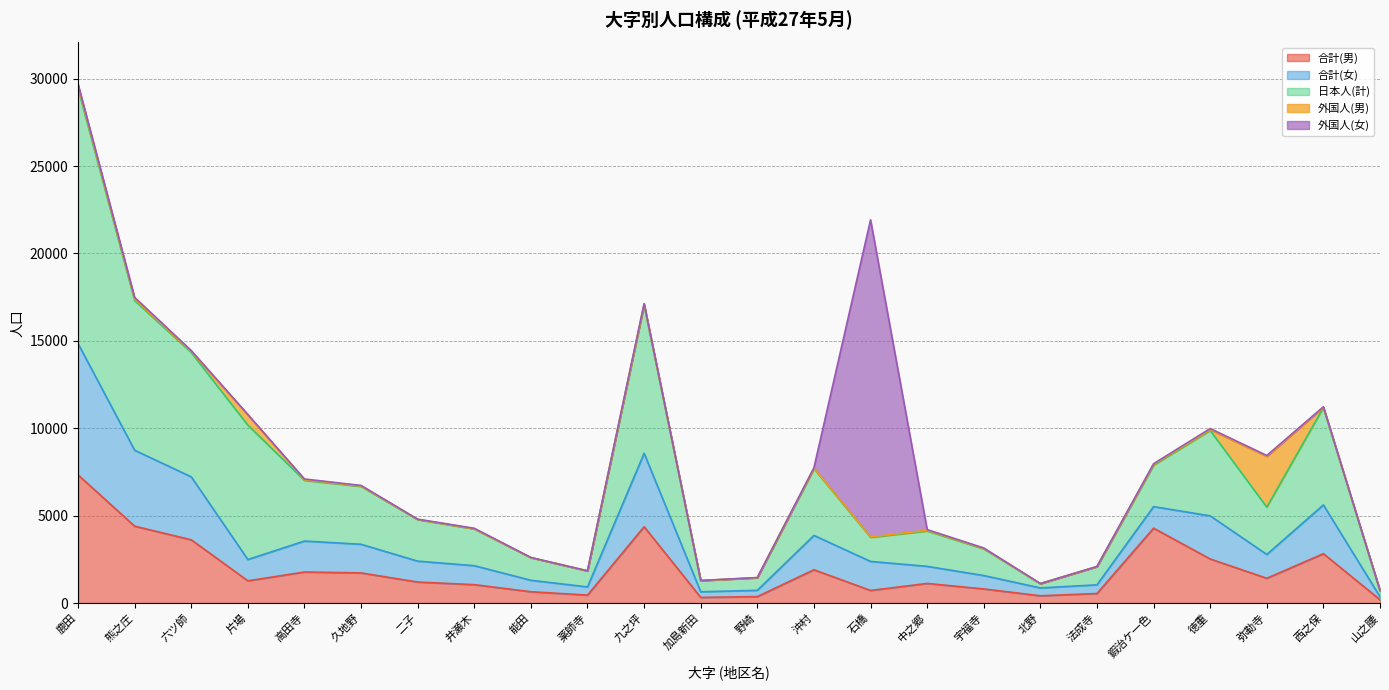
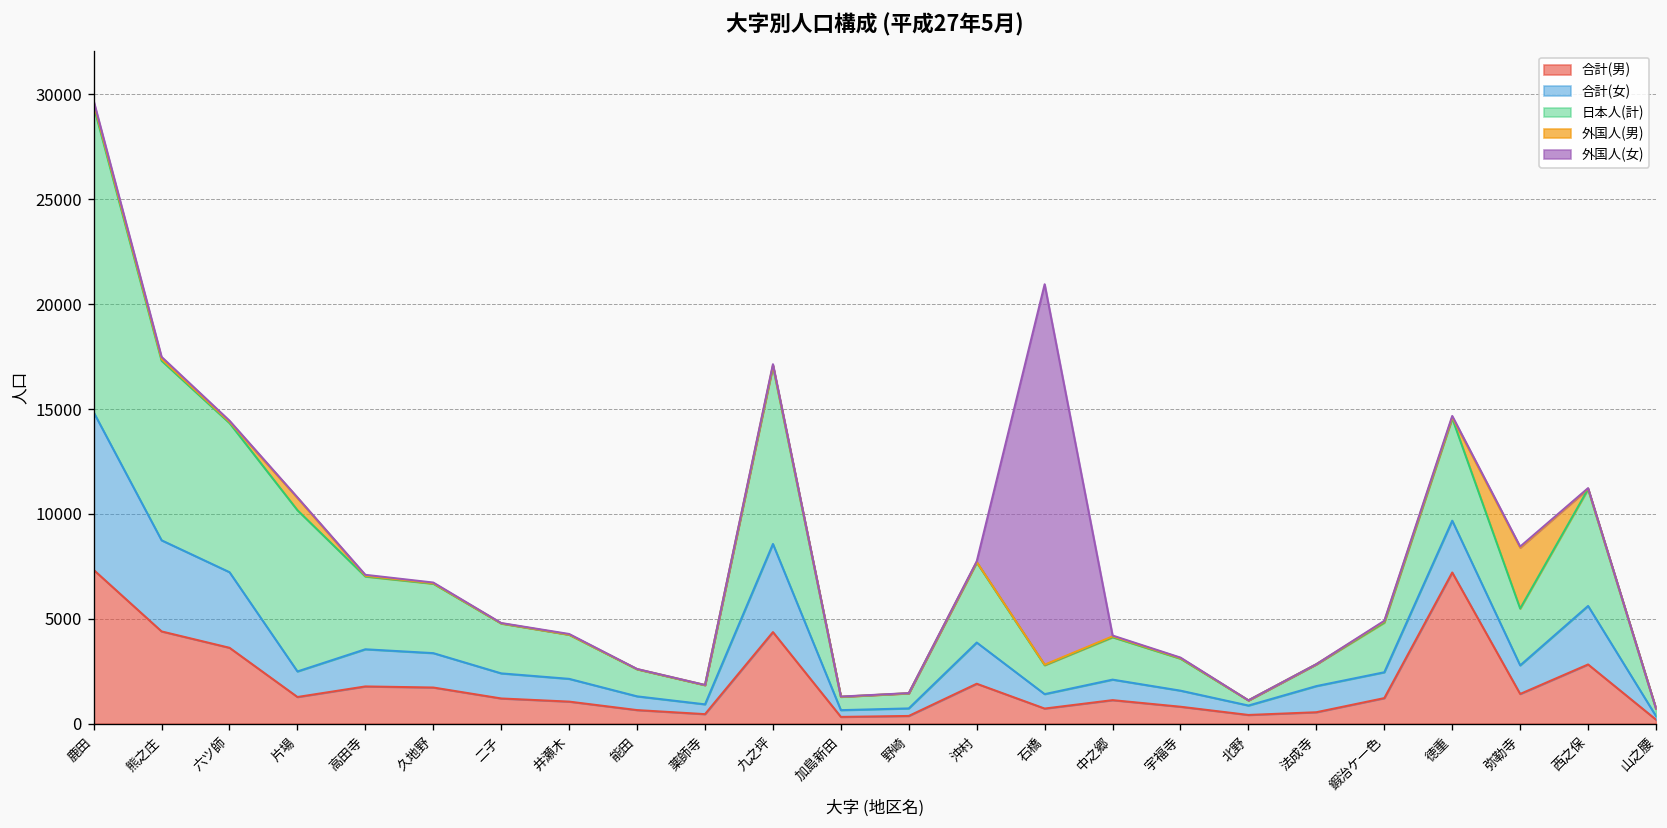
合計(女), 石橋: 1700 -> 700
合計(女), 法成寺: 500 -> 1200
合計(男), 鍜治ケ一色: 4300 -> 1200
合計(男), 徳重: 2500 -> 7200
